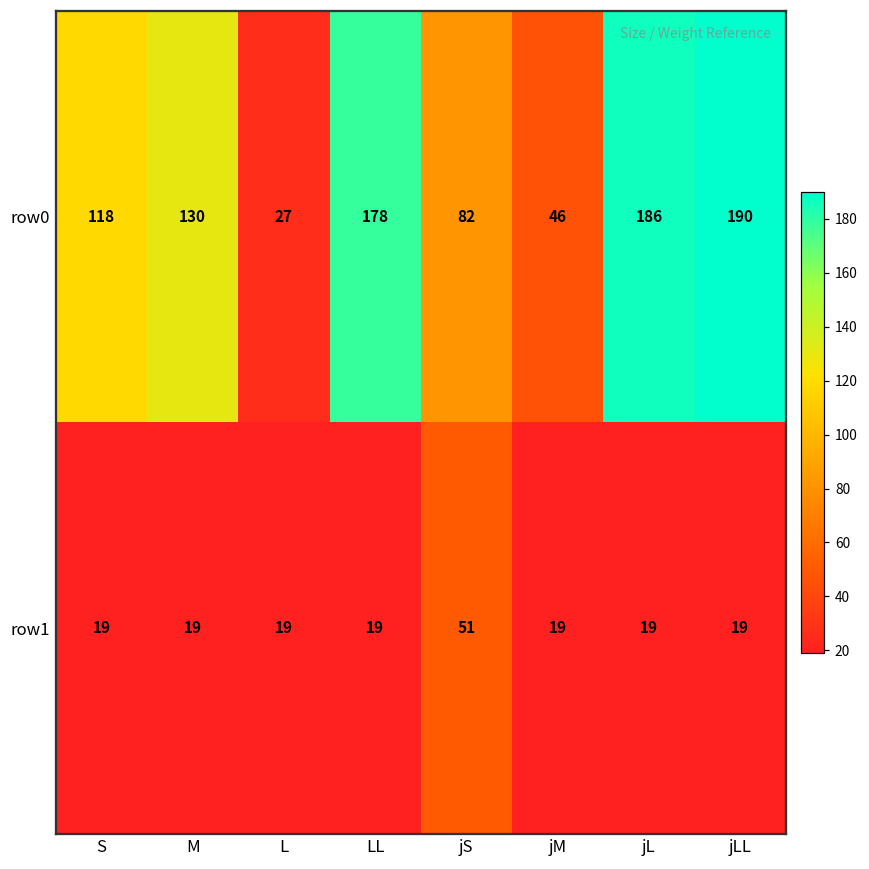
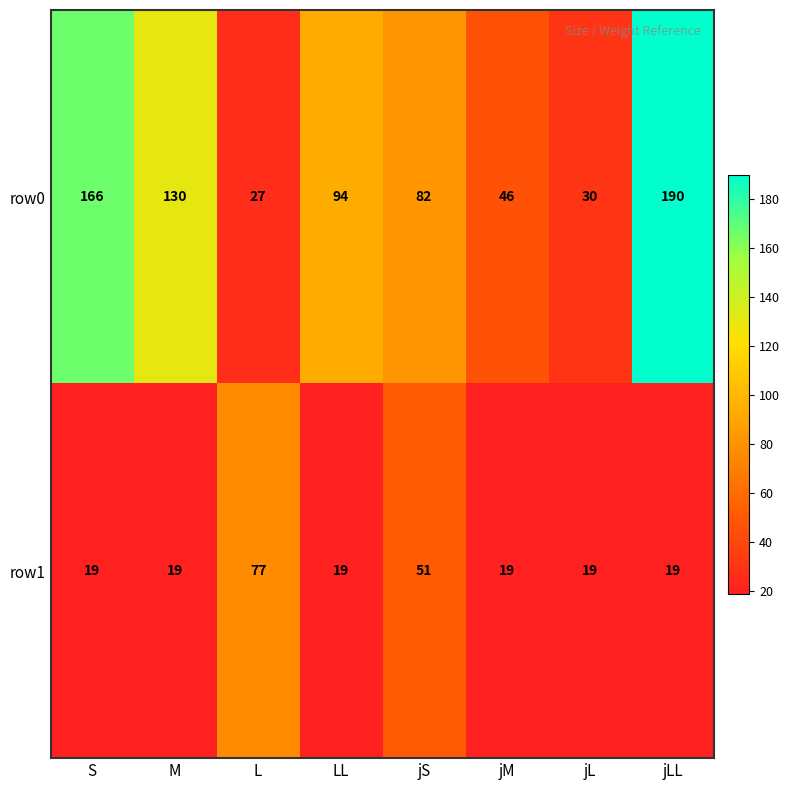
row0, S: 118 -> 166
row0, LL: 178 -> 94
row0, jL: 186 -> 30
row1, L: 19 -> 77
